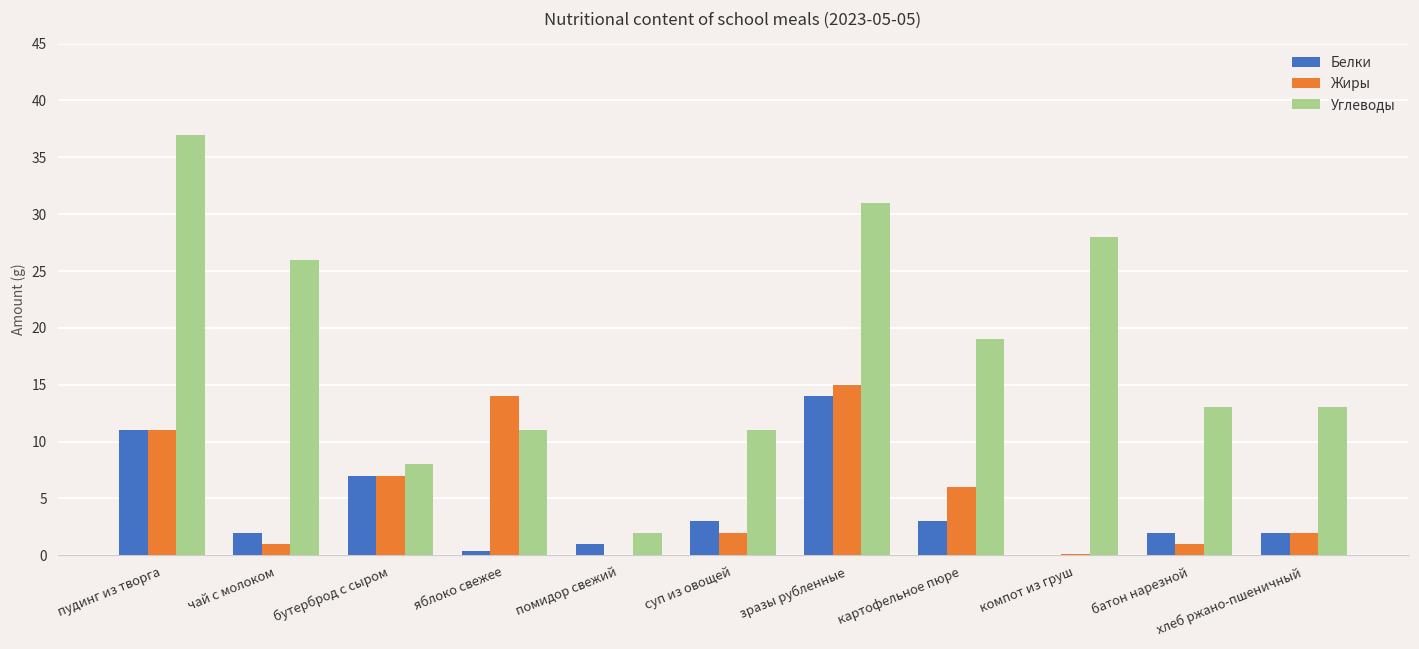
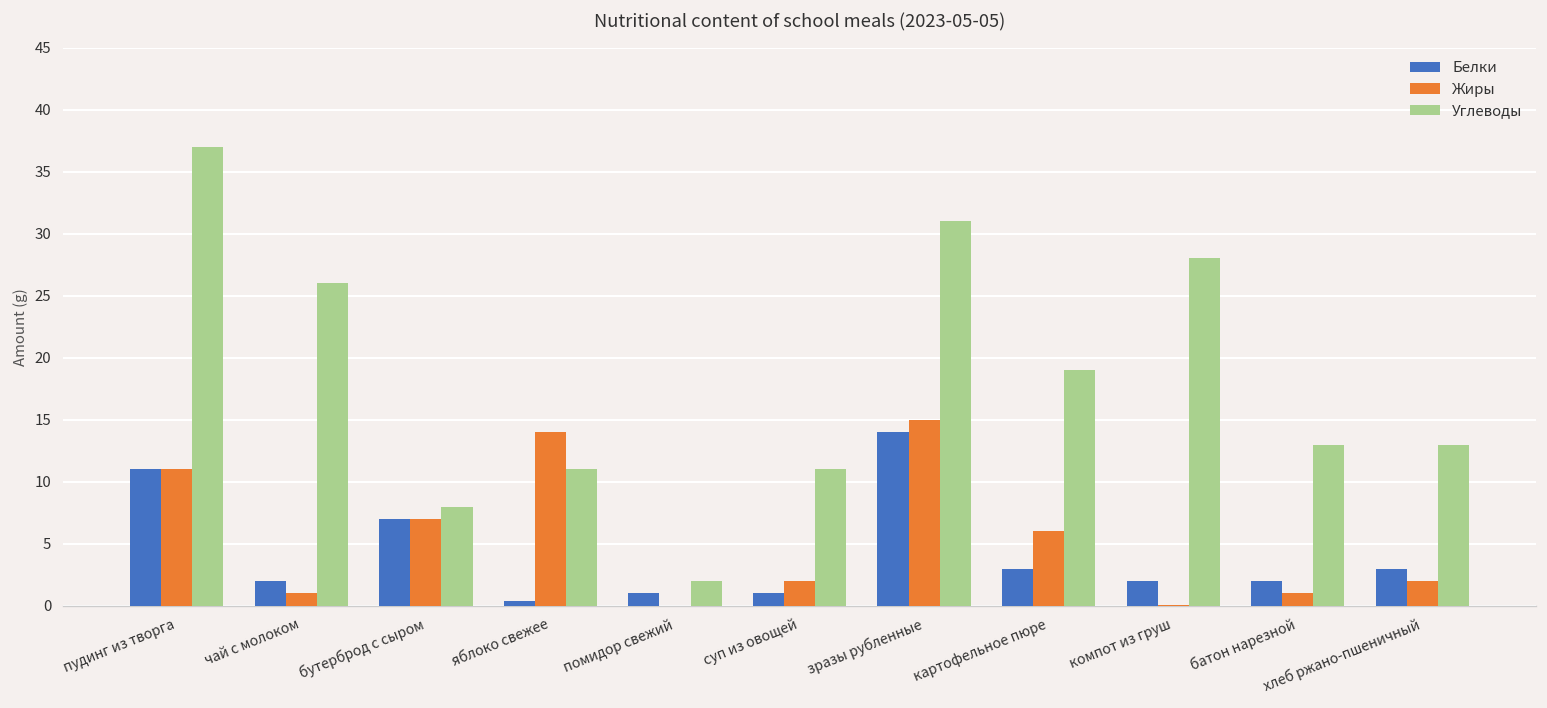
Белки, суп из овощей: 3 -> 1
Белки, компот из груш: 0 -> 2
Белки, хлеб ржано-пшеничный: 2 -> 3
